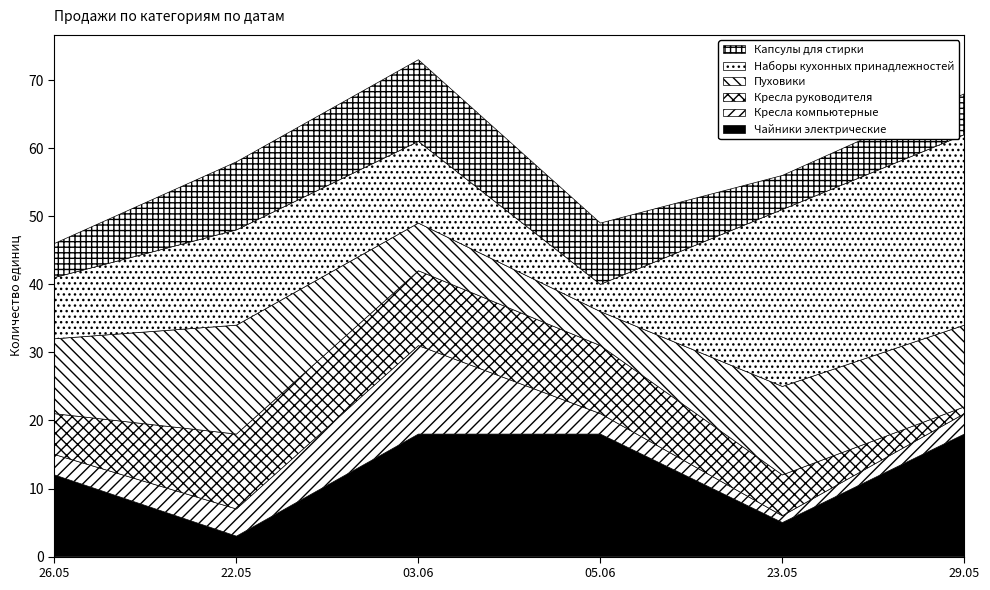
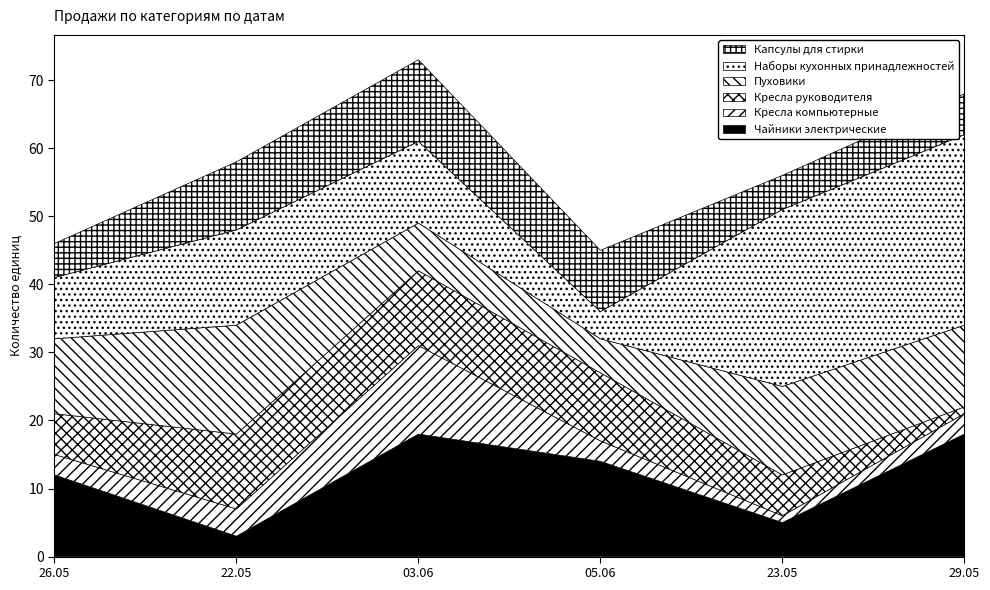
Чайники электрические, 05.06: 18 -> 14
